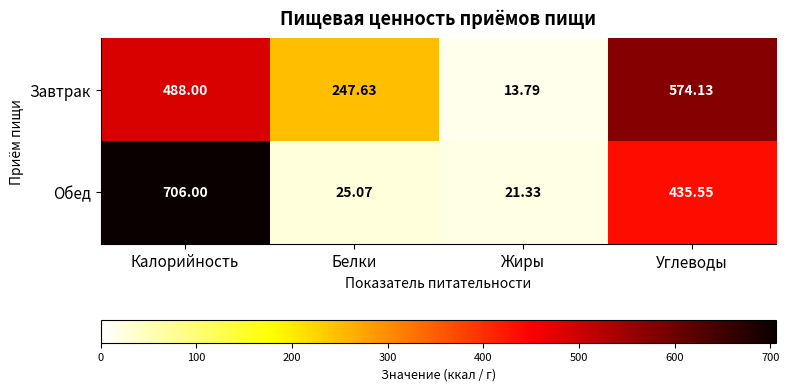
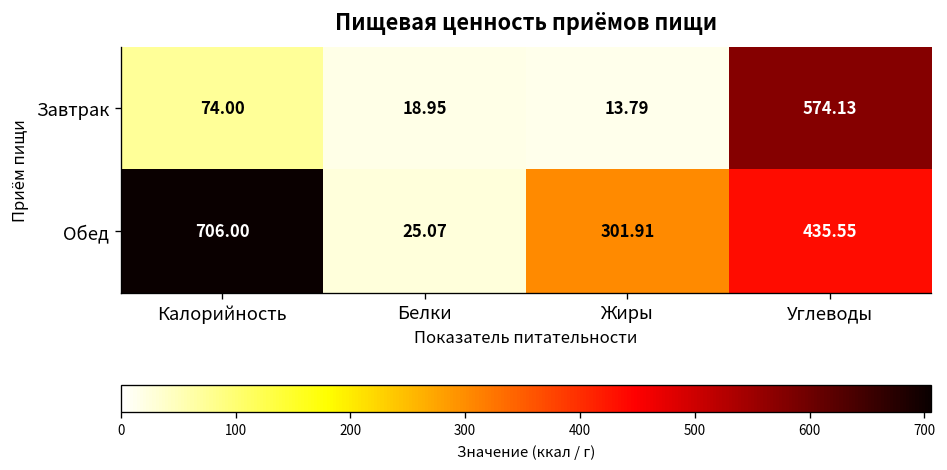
Завтрак, Калорийность: 488.00 -> 74.00
Завтрак, Белки: 247.63 -> 18.95
Обед, Жиры: 21.33 -> 301.91
